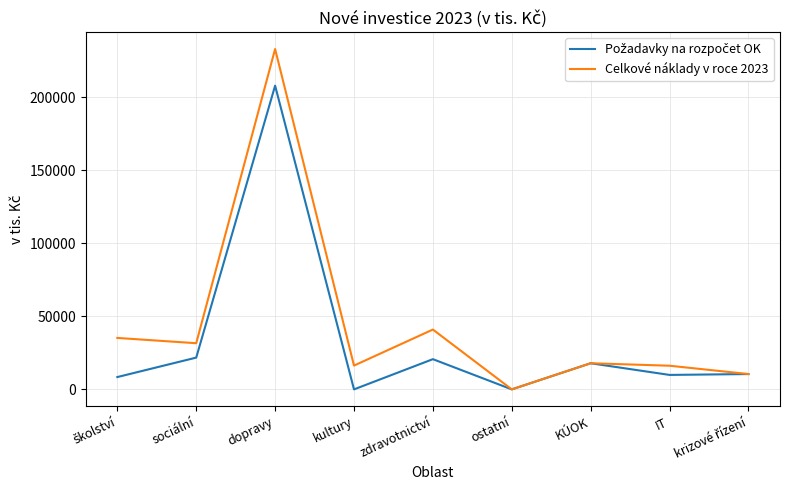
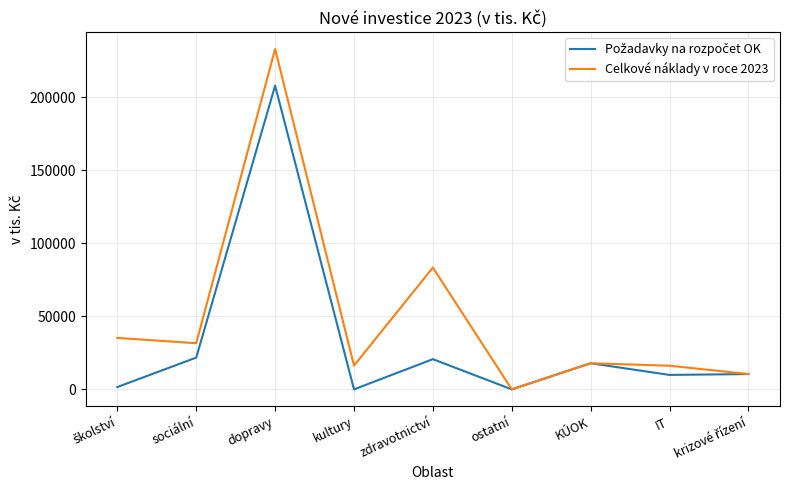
Požadavky na rozpočet OK, školství: 8000 -> 2000
Celkové náklady v roce 2023, zdravotnictví: 41000 -> 83000
